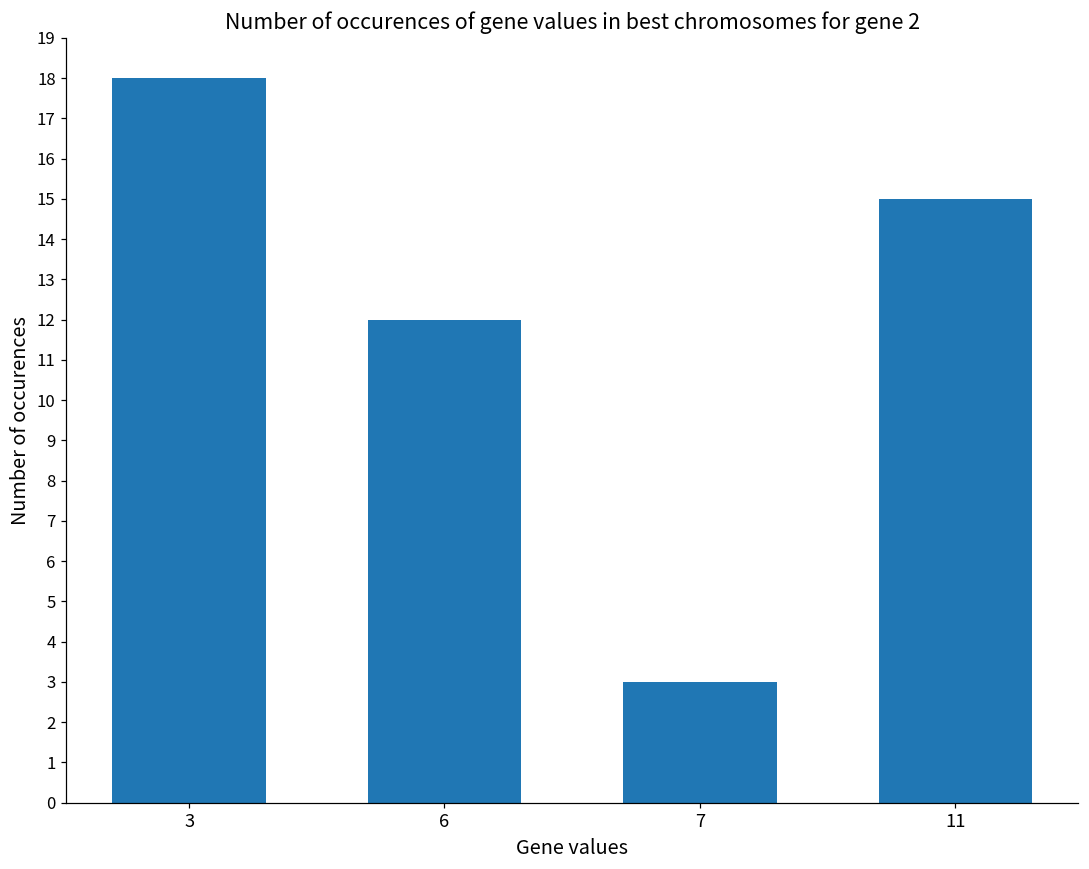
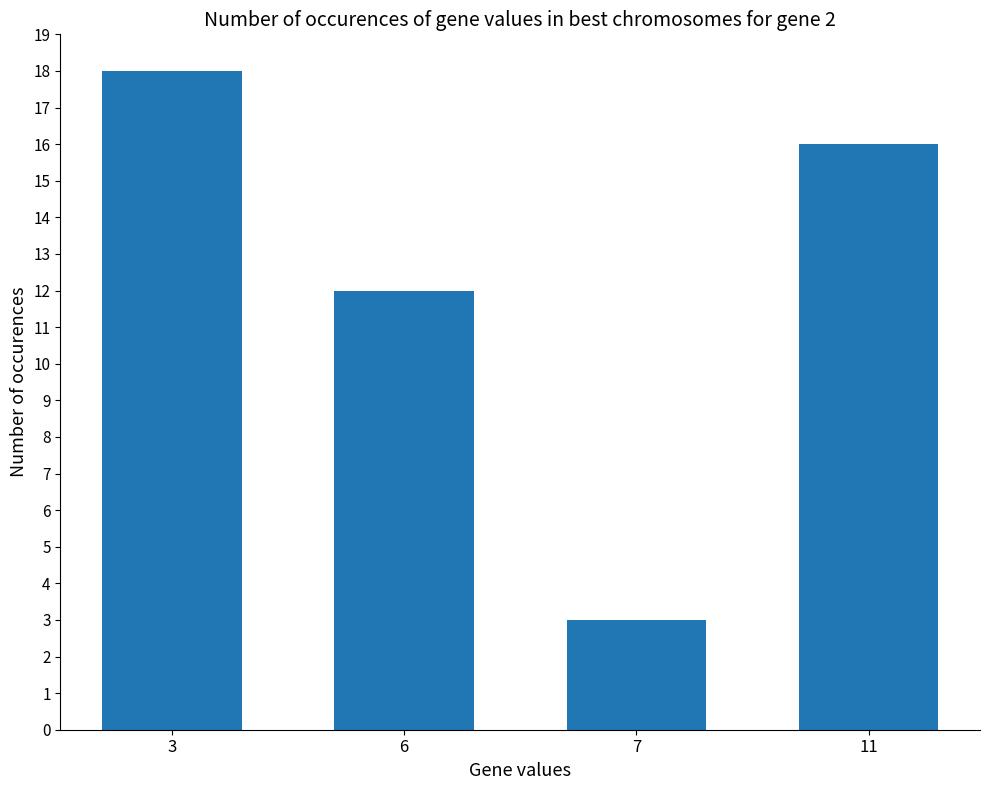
11: 15 -> 16
